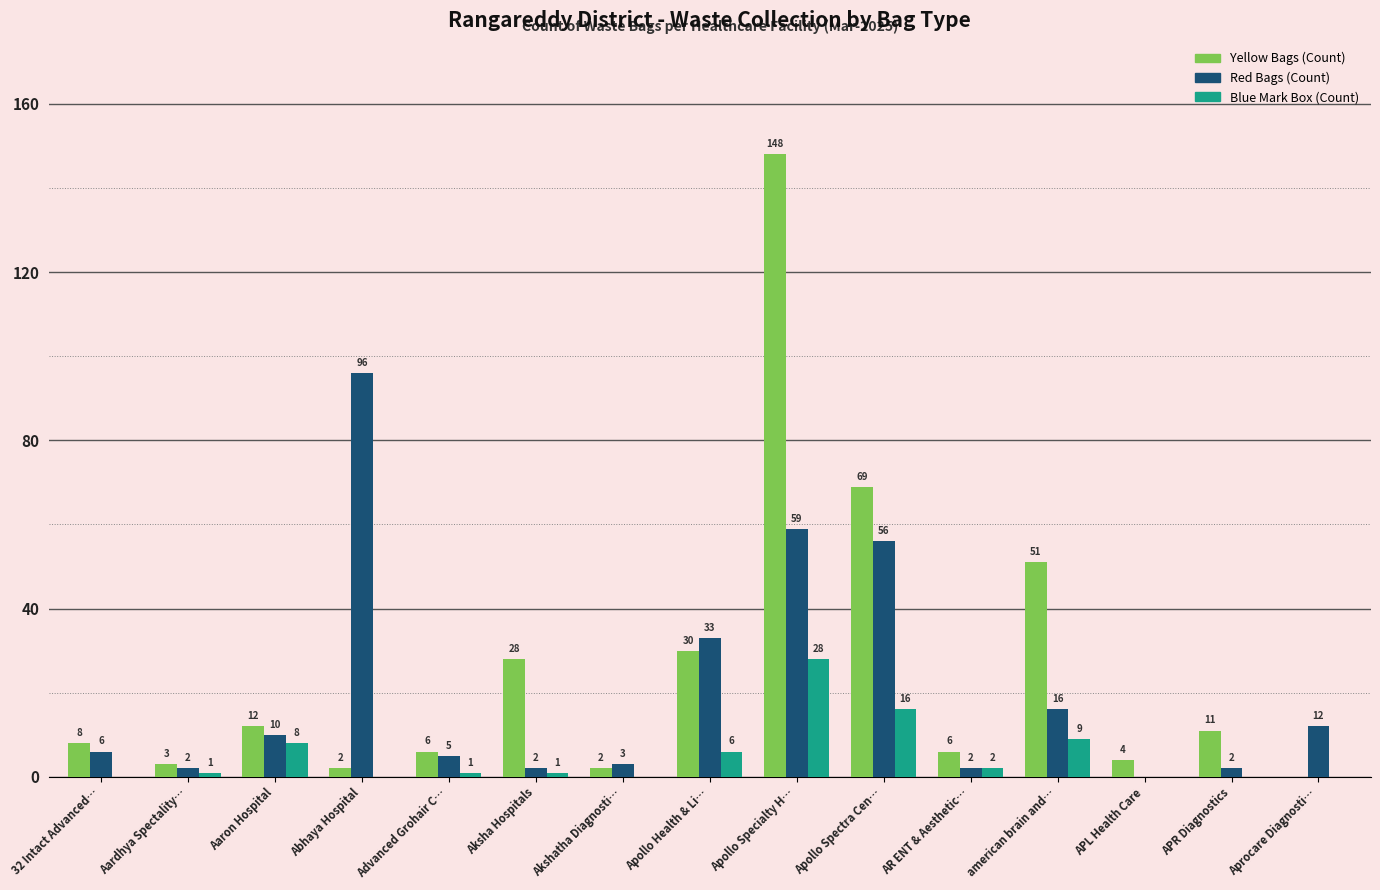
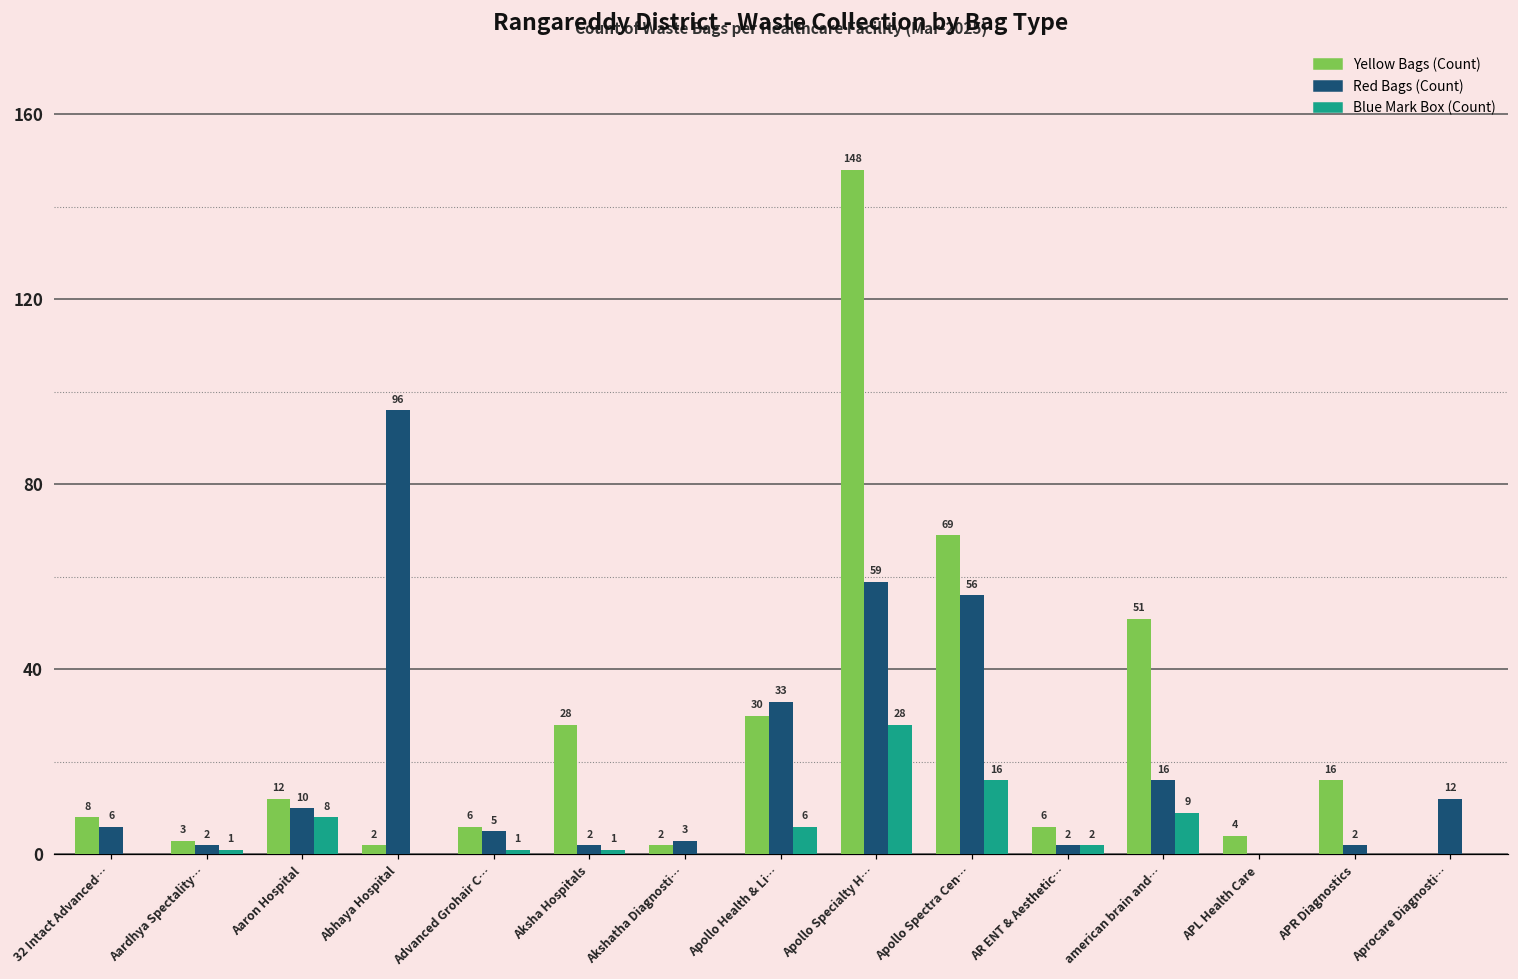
Yellow Bags (Count), APR Diagnostics: 11 -> 16
